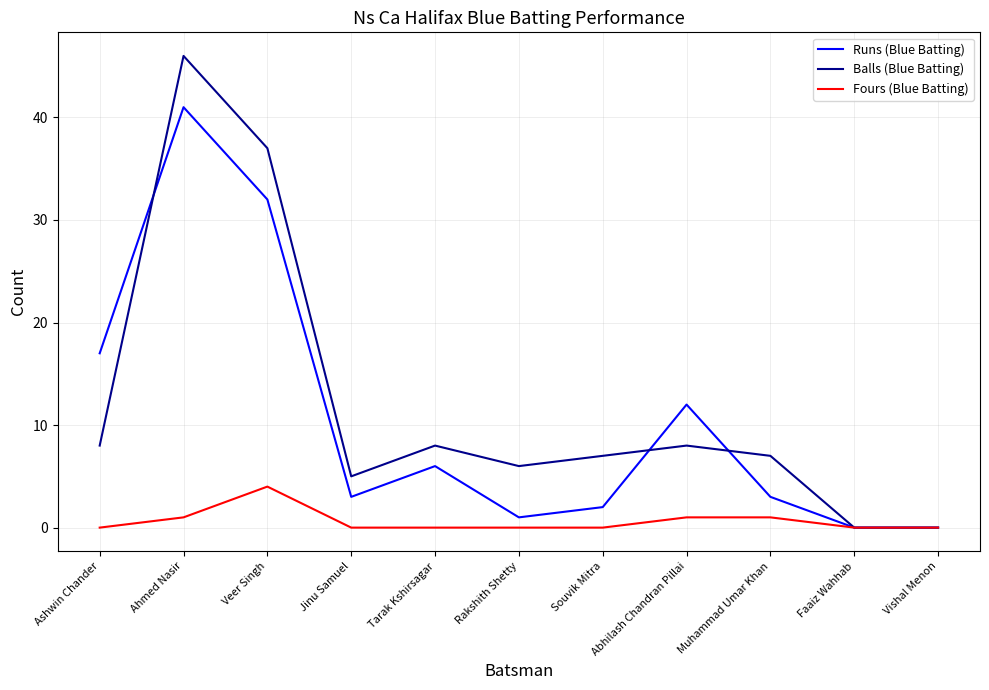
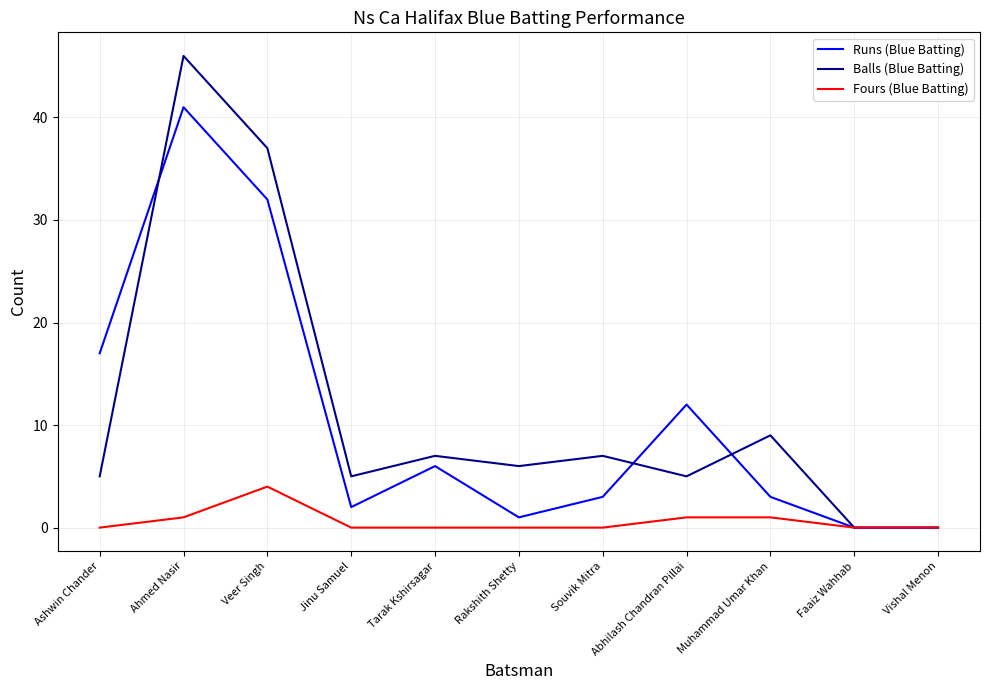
Balls (Blue Batting), Ashwin Chander: 8 -> 5
Runs (Blue Batting), Jinu Samuel: 3 -> 2
Balls (Blue Batting), Tarak Kshirsagar: 8 -> 7
Runs (Blue Batting), Souvik Mitra: 2 -> 3
Balls (Blue Batting), Abhilash Chandran Pillai: 8 -> 5
Balls (Blue Batting), Muhammad Umar Khan: 7 -> 9
